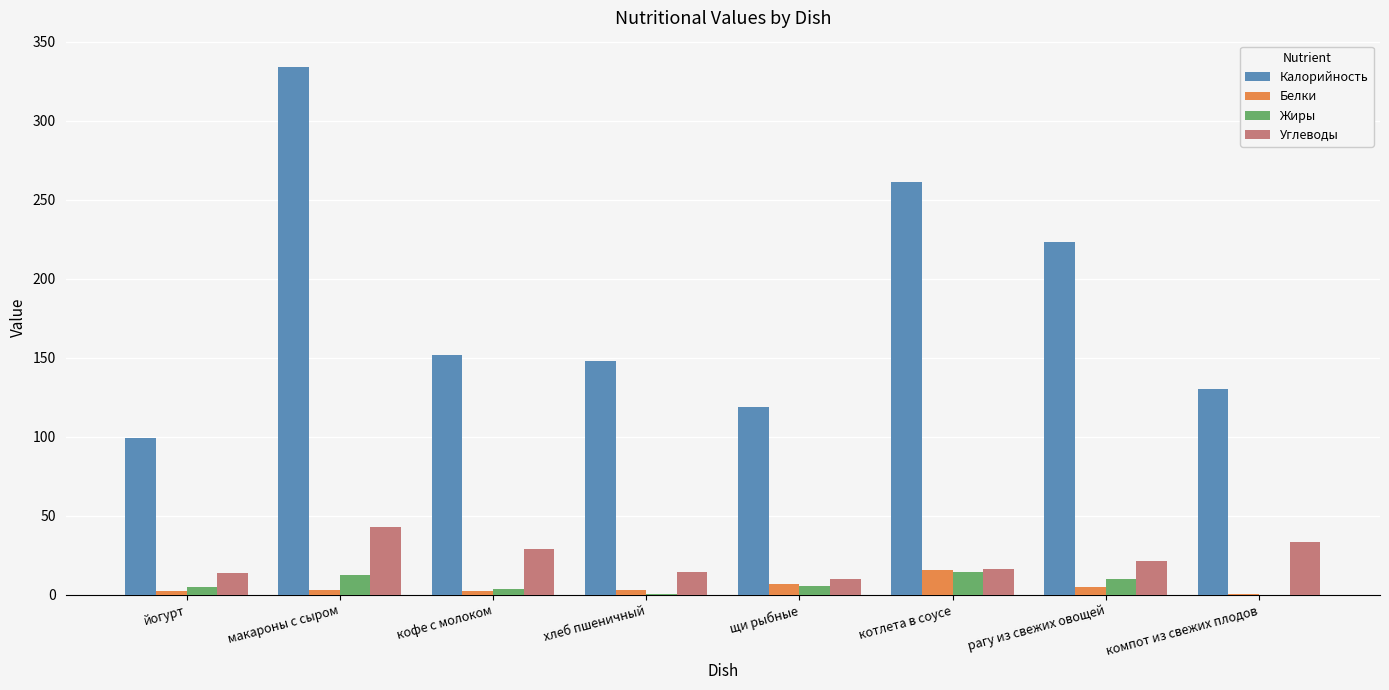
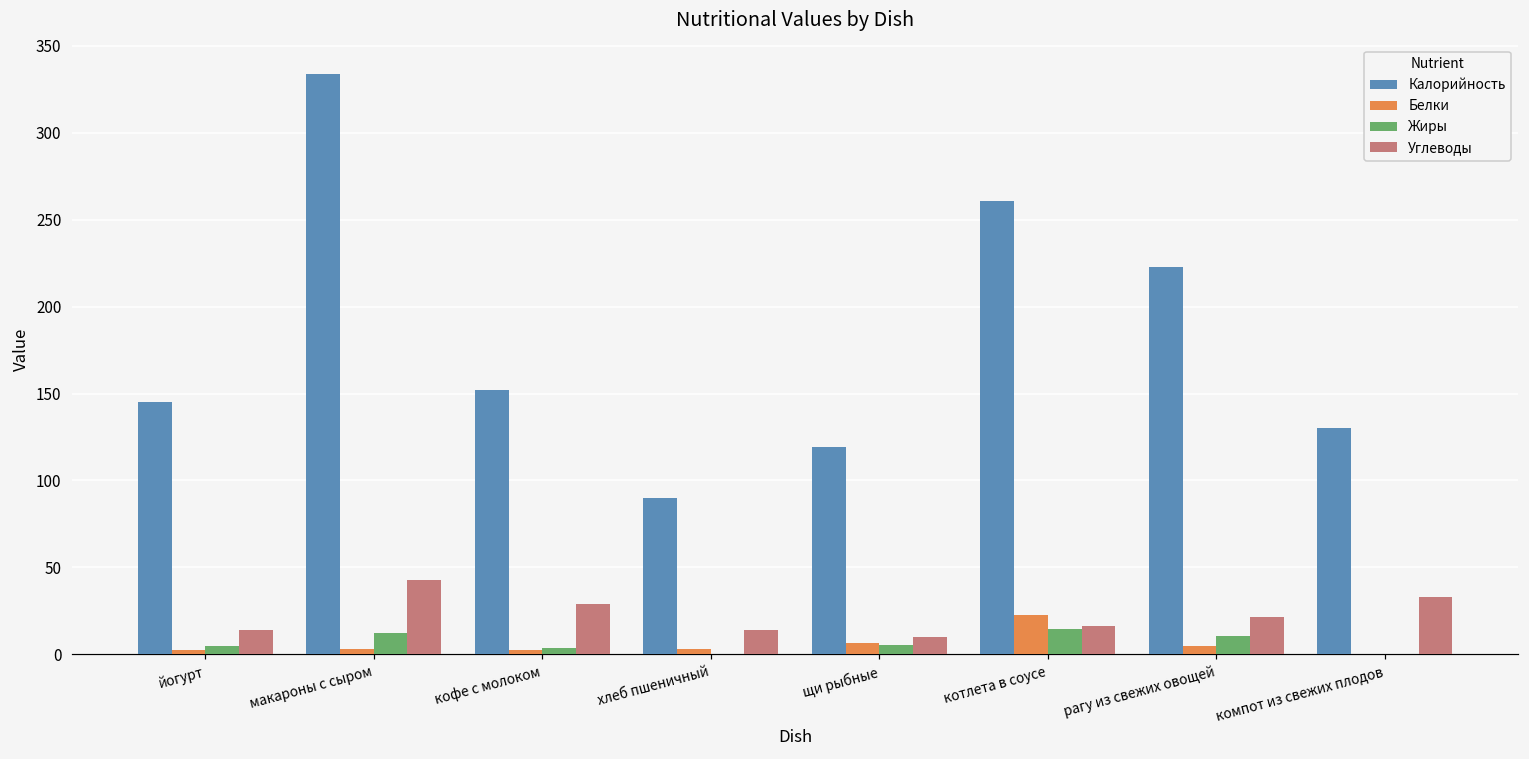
Калорийность, йогурт: 99 -> 145
Калорийность, хлеб пшеничный: 148 -> 90
Белки, котлета в соусе: 16 -> 22
